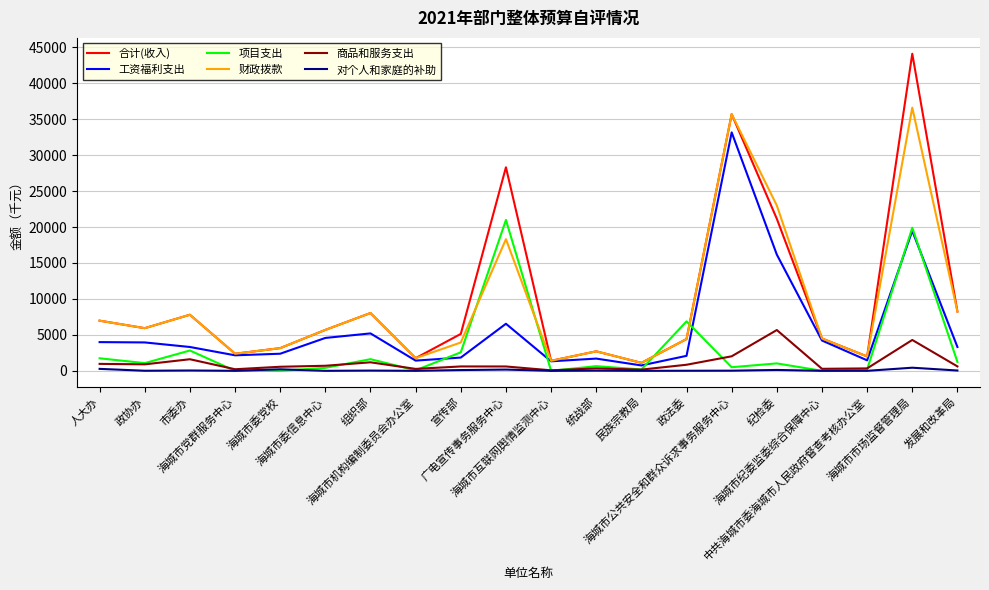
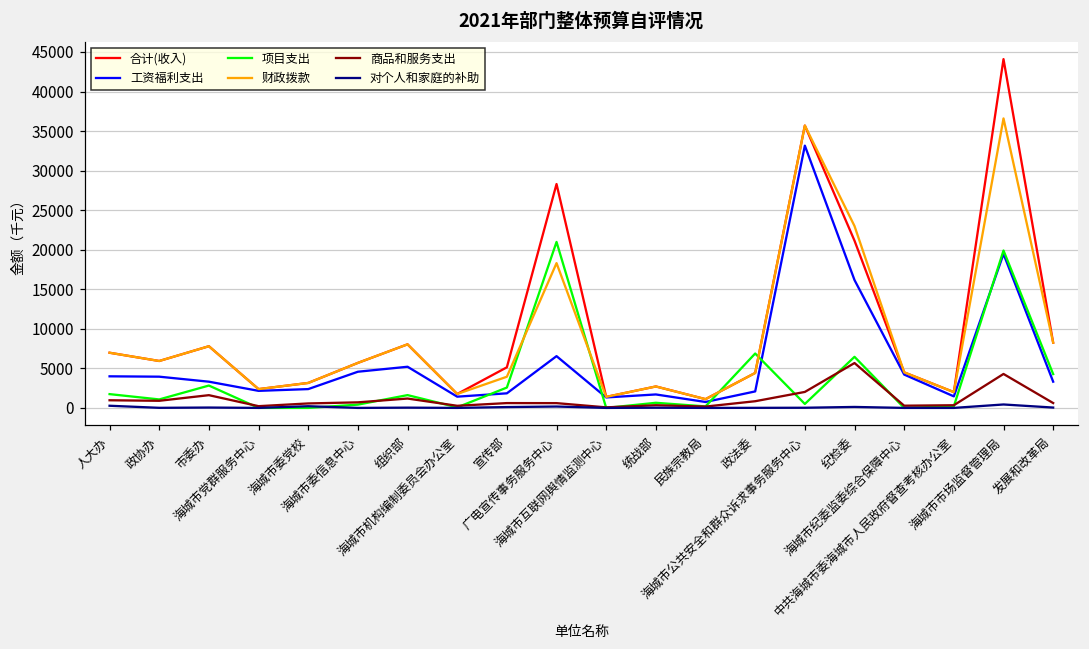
项目支出, 纪检委: 1000 -> 6000
项目支出, 发展和改革局: 1000 -> 4000
